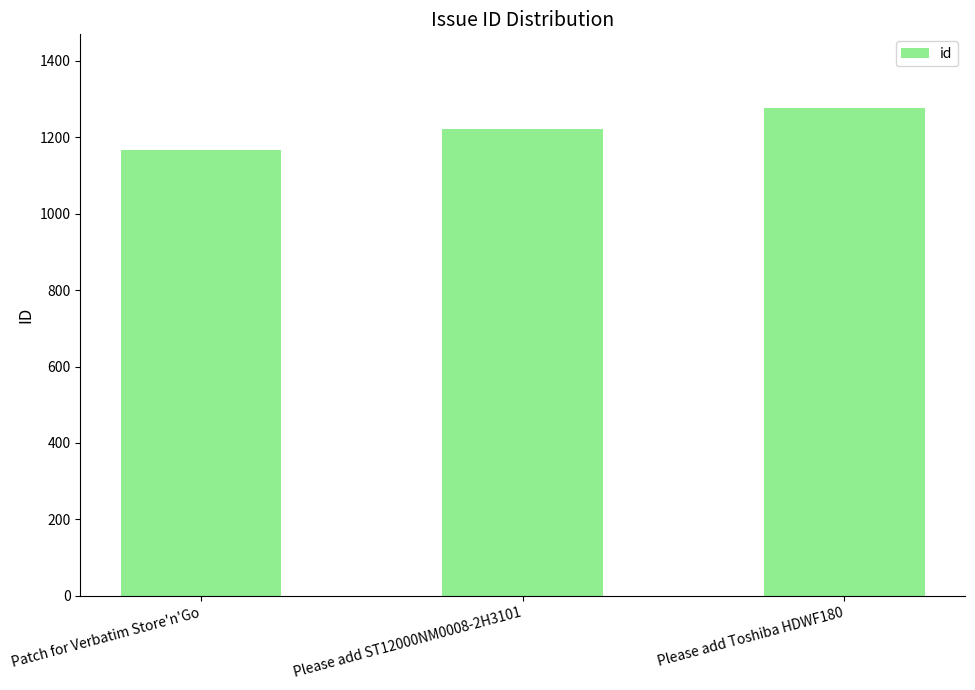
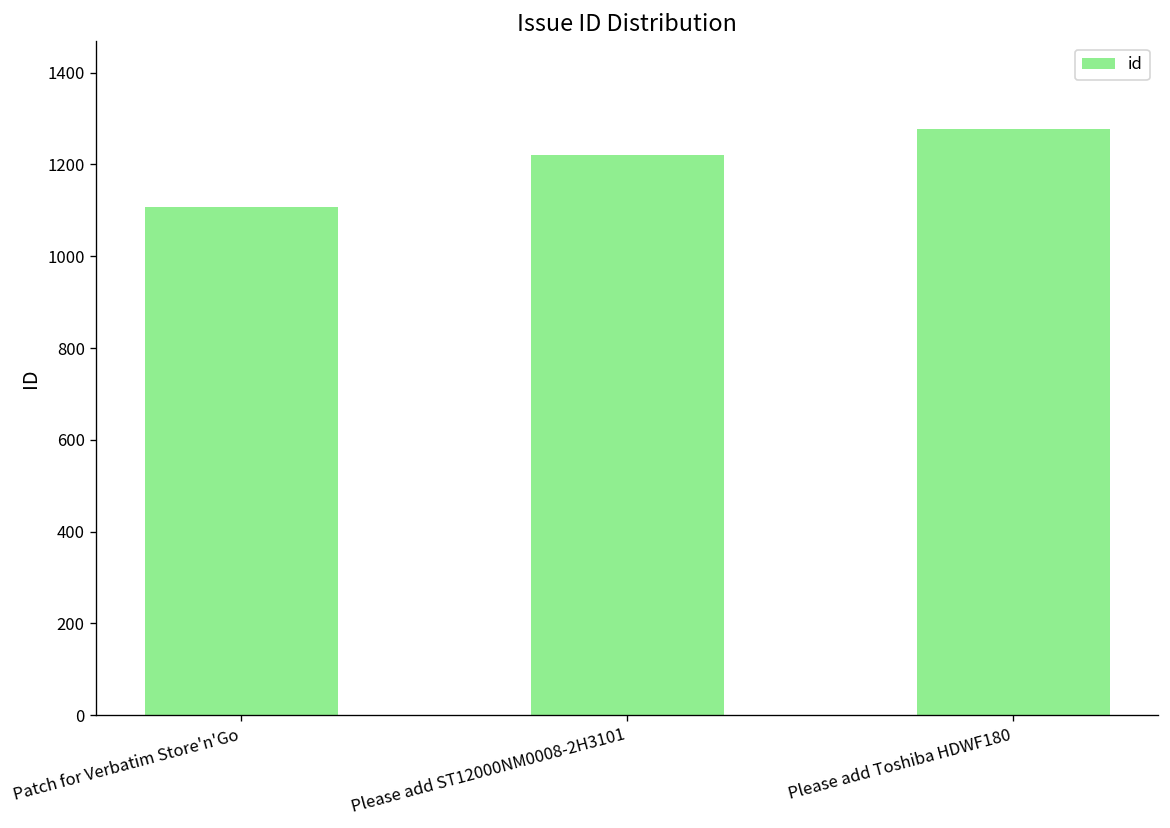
Patch for Verbatim Store'n'Go: 1170 -> 1110
